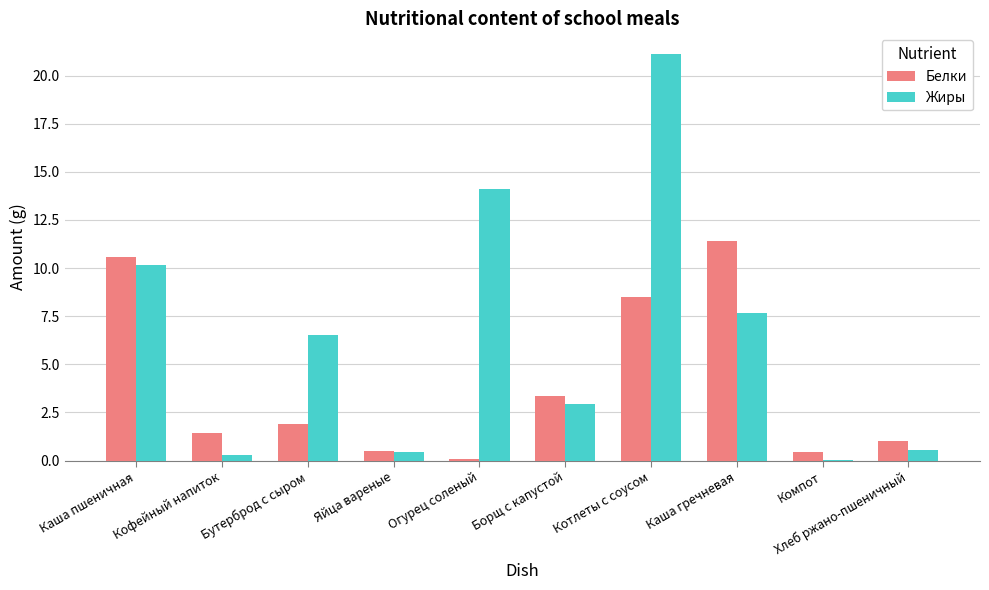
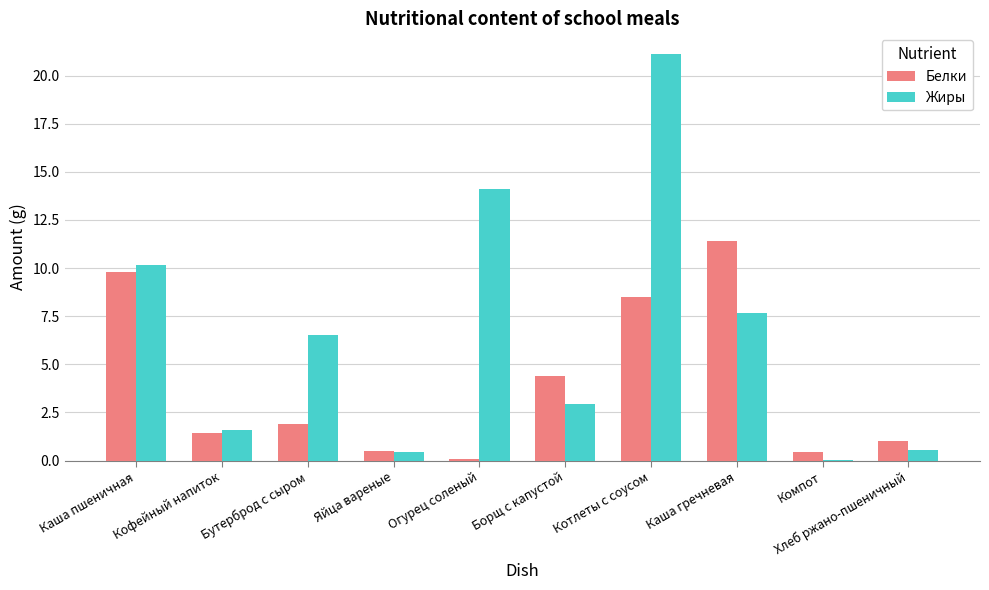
Белки, Каша пшеничная: 10.6 -> 9.8
Жиры, Кофейный напиток: 0.3 -> 1.6
Белки, Борщ с капустой: 3.4 -> 4.4
